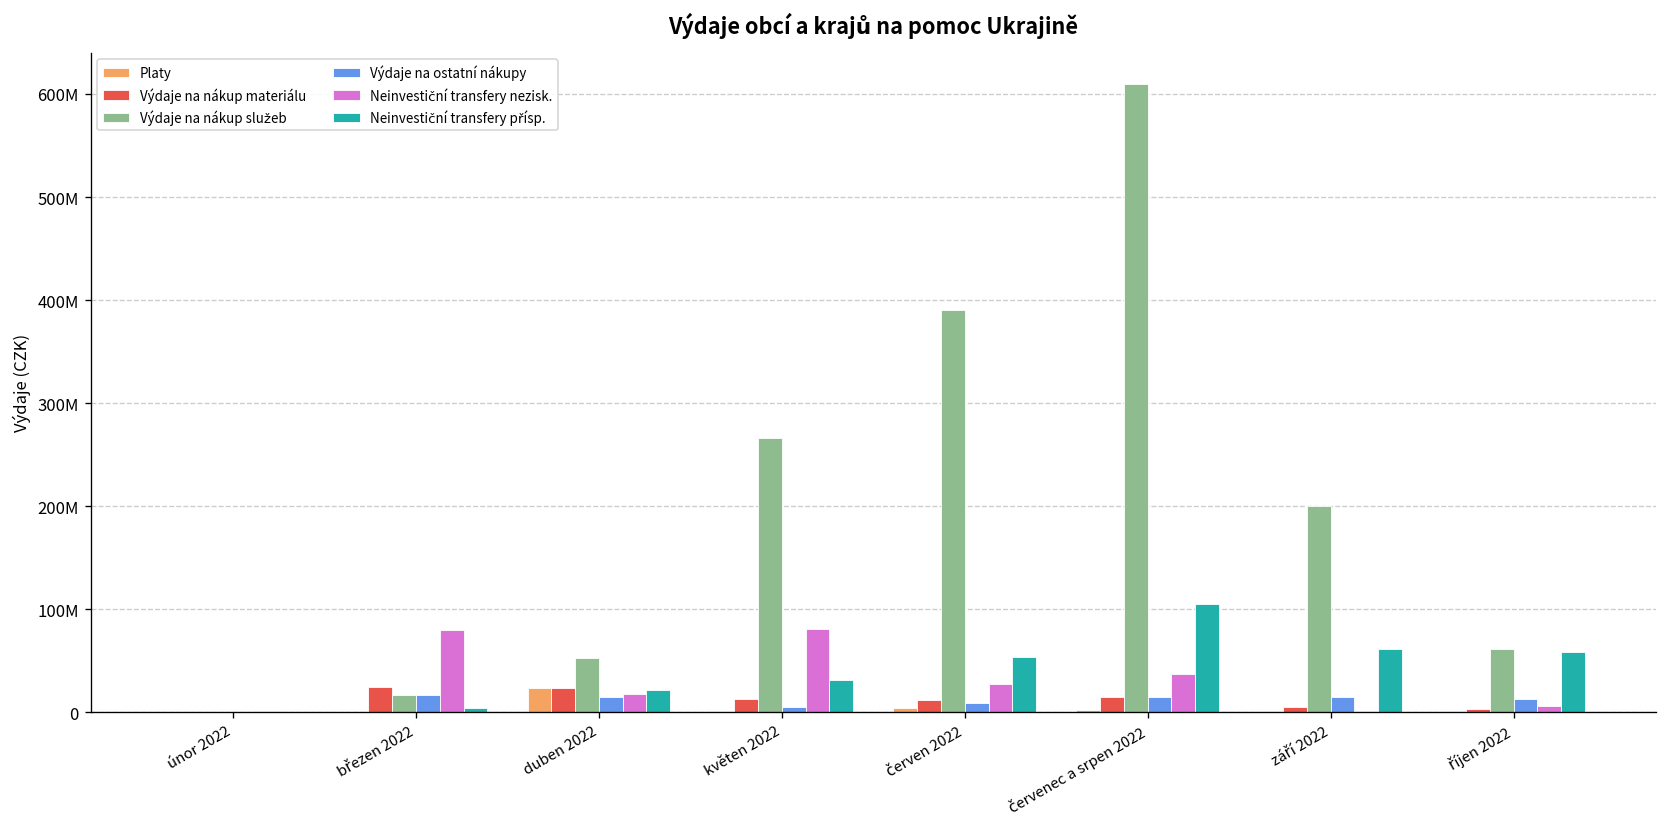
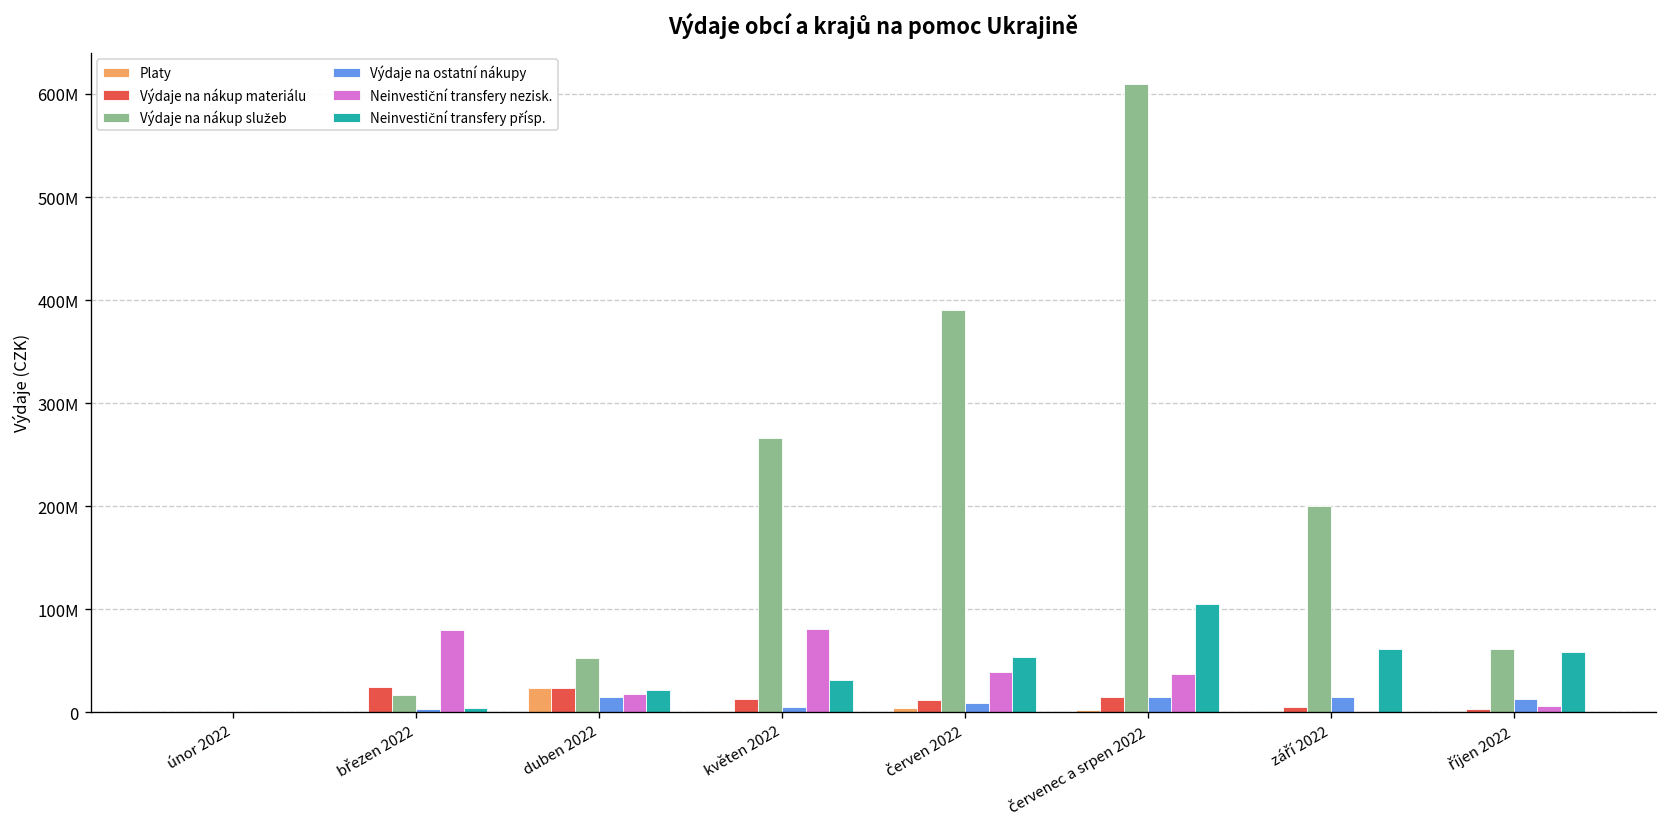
Výdaje na ostatní nákupy, březen 2022: 20000000 -> 0
Neinvestiční transfery nezisk., červen 2022: 30000000 -> 40000000
